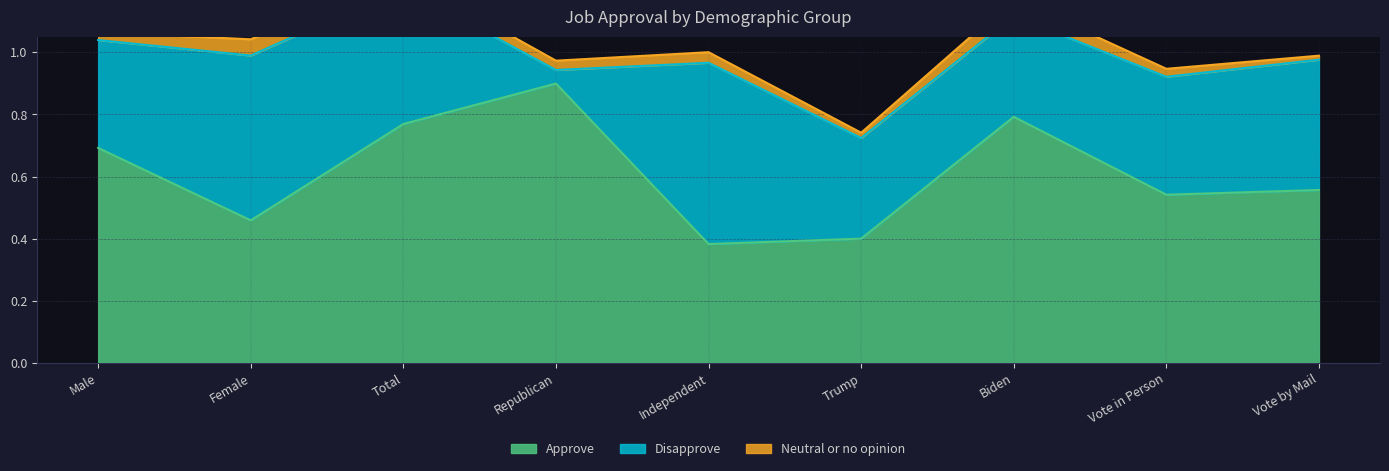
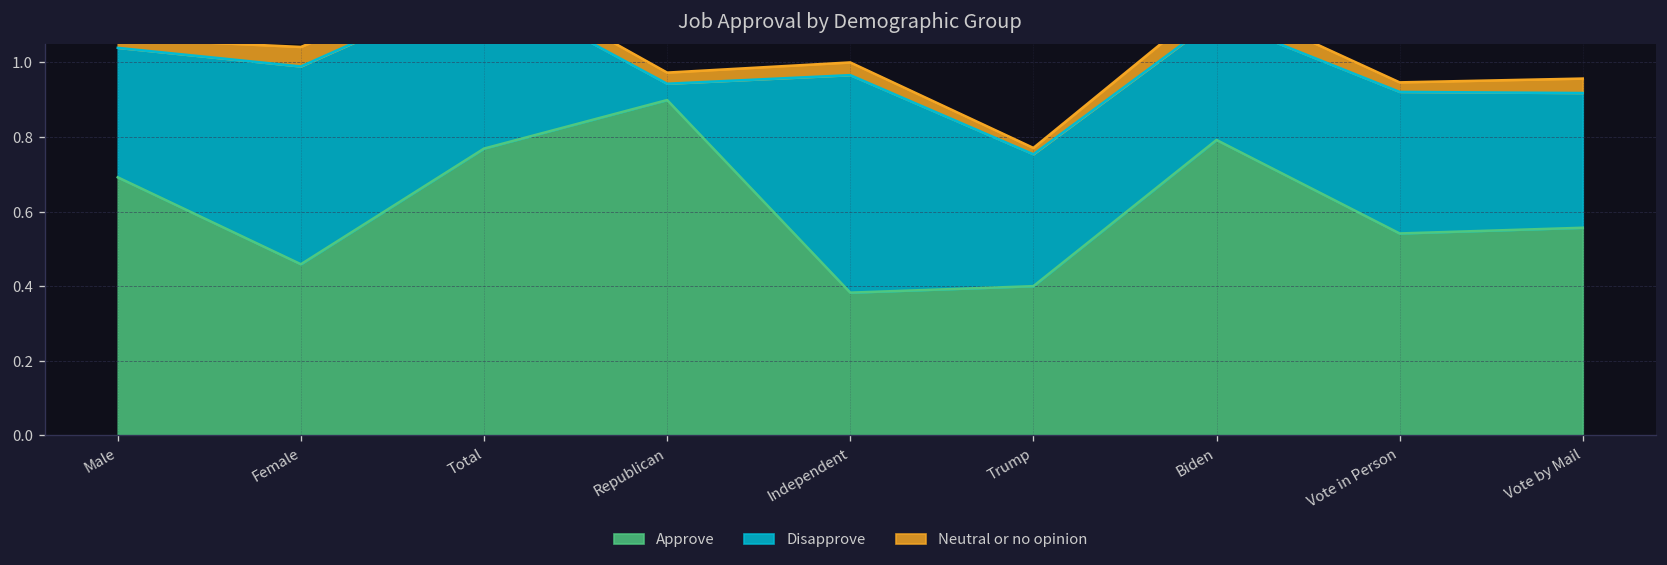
Disapprove, Trump: 0.32 -> 0.35
Disapprove, Vote by Mail: 0.42 -> 0.36
Neutral or no opinion, Vote by Mail: 0.01 -> 0.04
